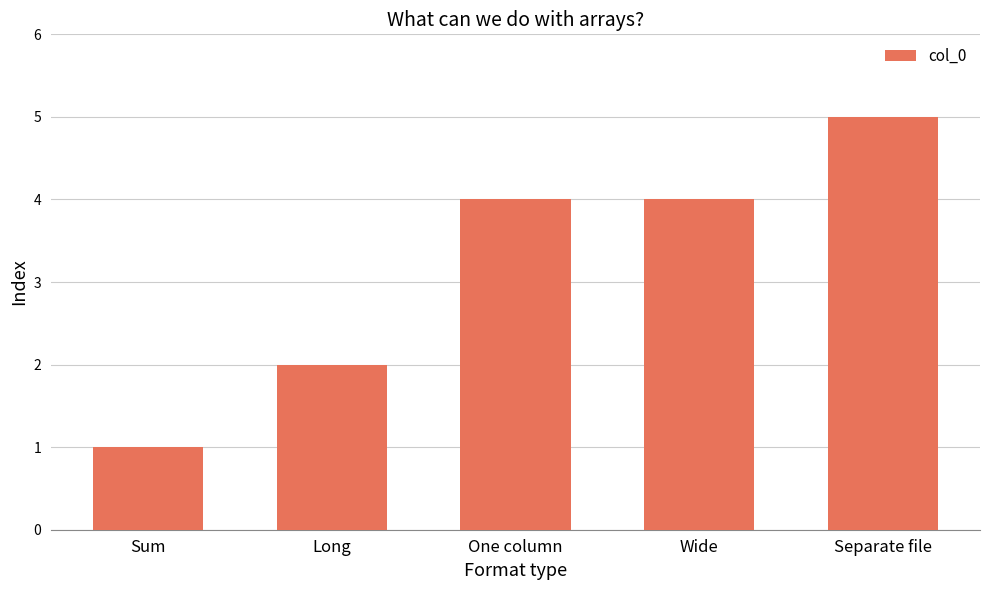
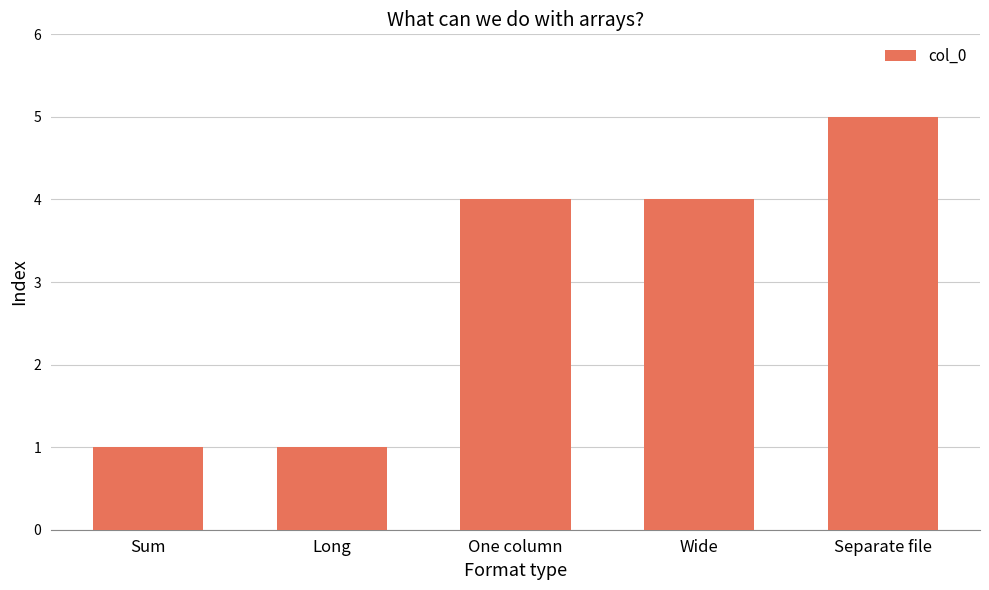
Long: 2 -> 1
